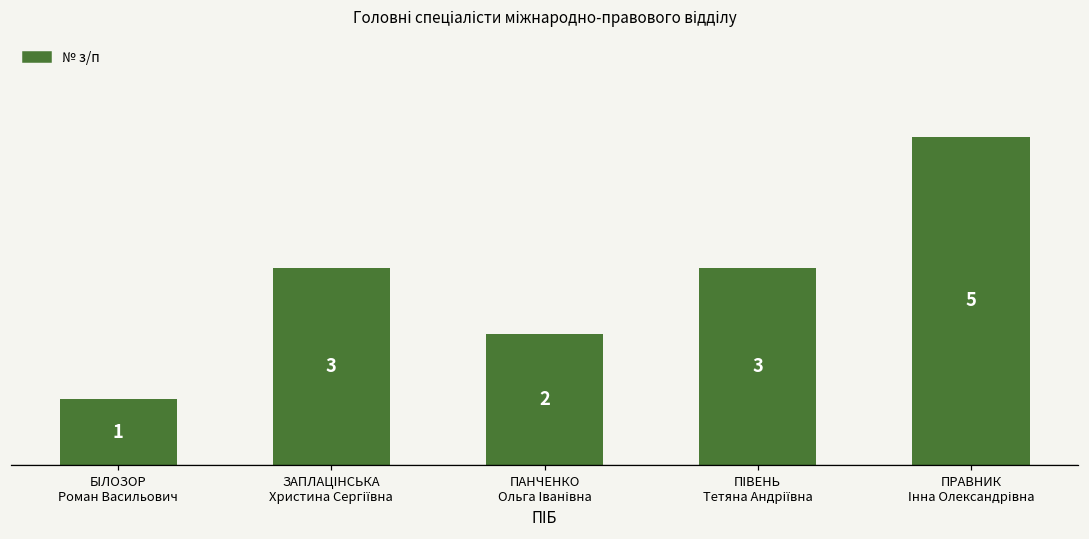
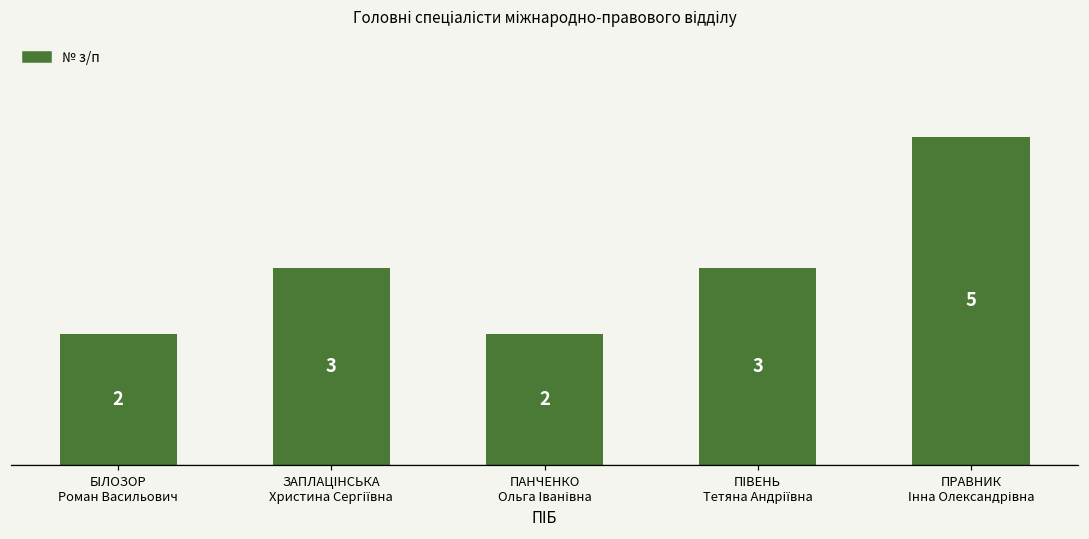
БІЛОЗОР Роман Васильович: 1 -> 2
